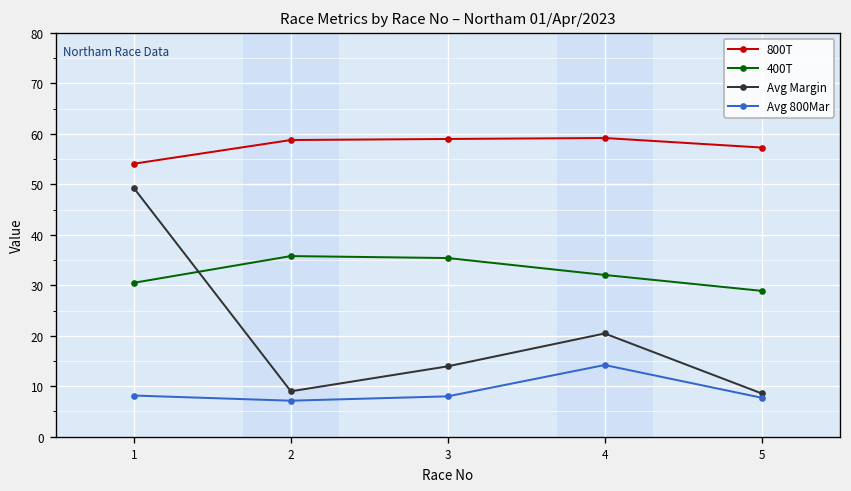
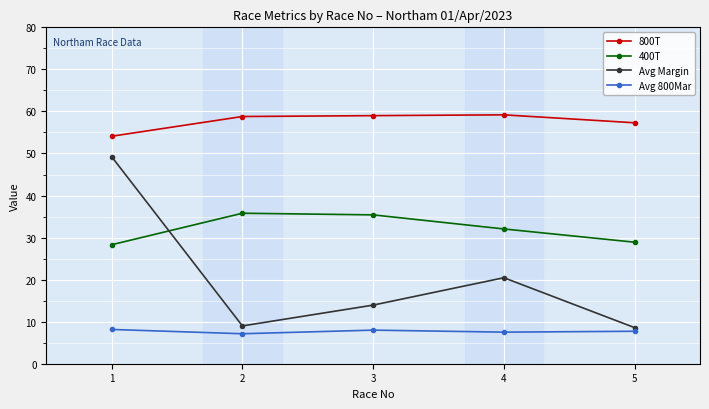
400T, 1: 31 -> 28
Avg 800Mar, 4: 14 -> 8
